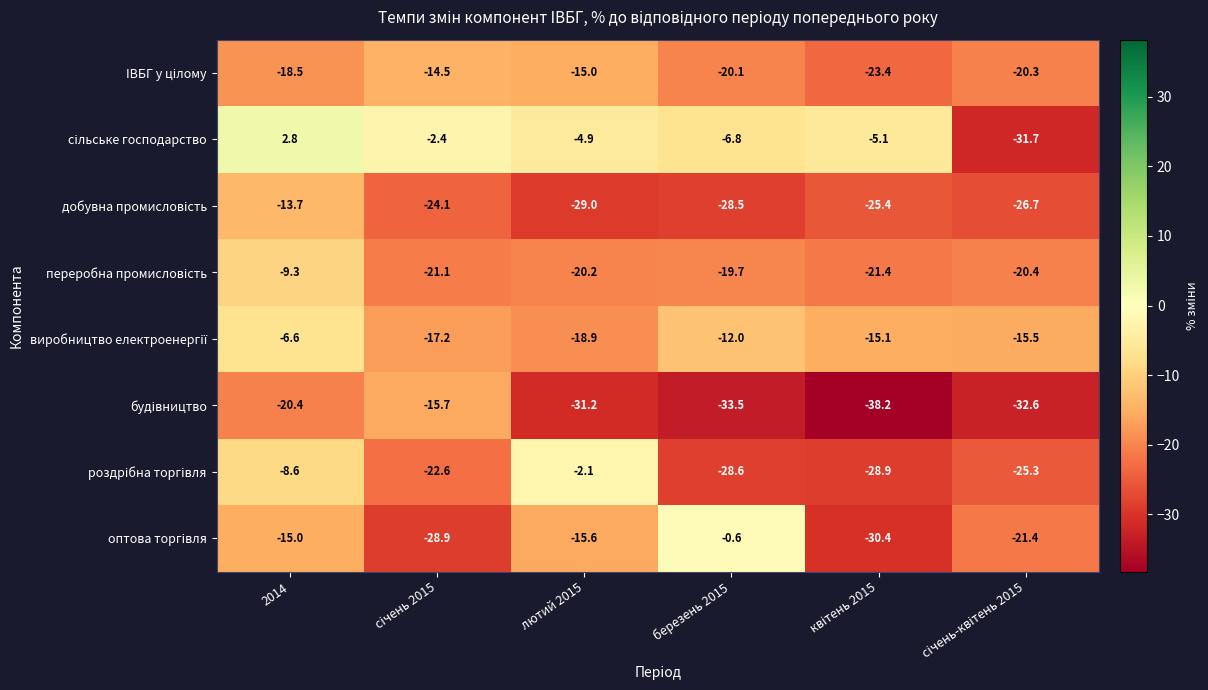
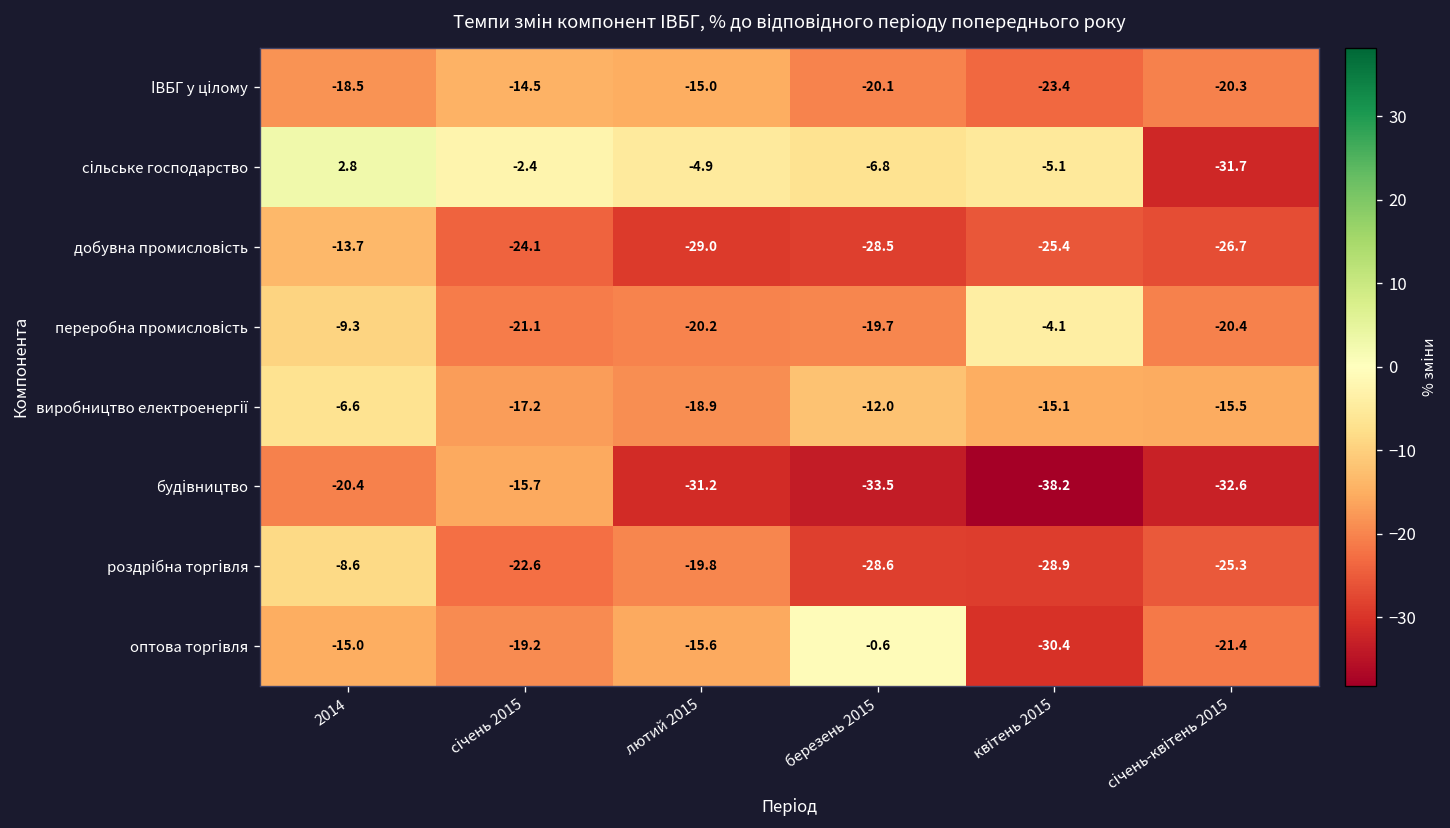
переробна промисловість, квітень 2015: -21.4 -> -4.1
роздрібна торгівля, лютий 2015: -2.1 -> -19.8
оптова торгівля, січень 2015: -28.9 -> -19.2
